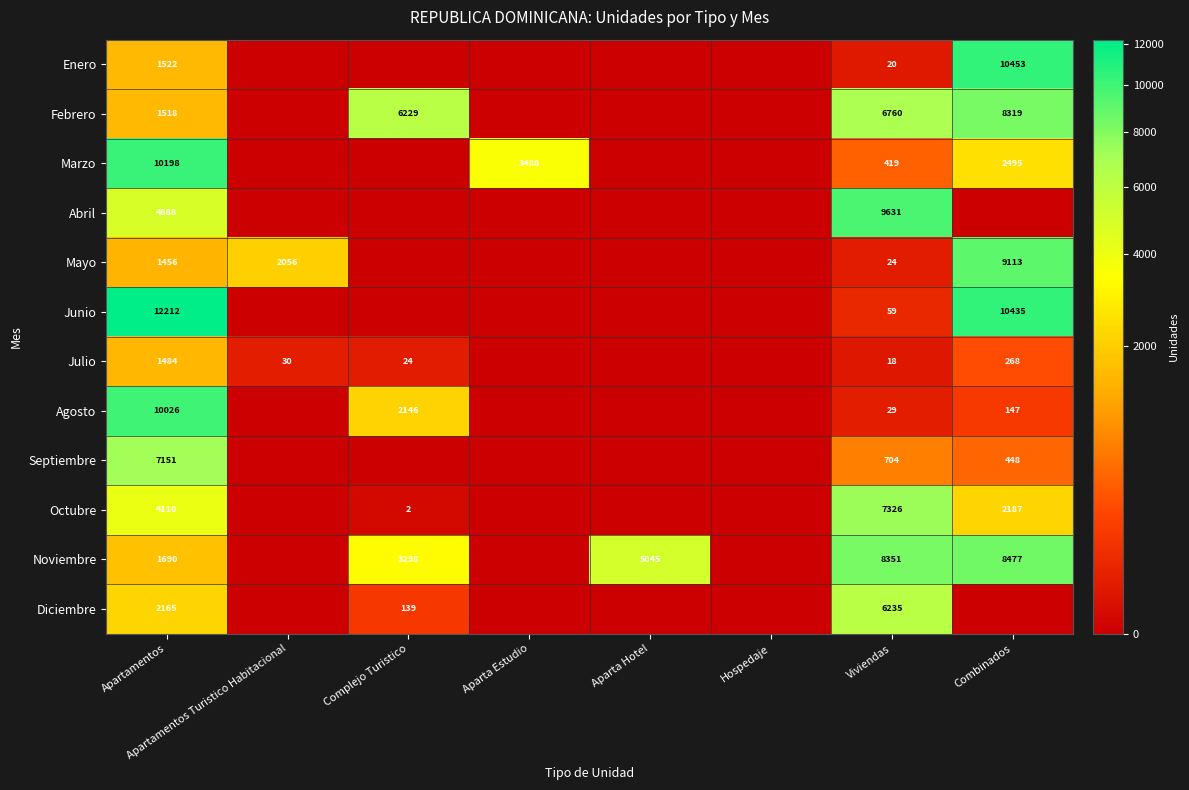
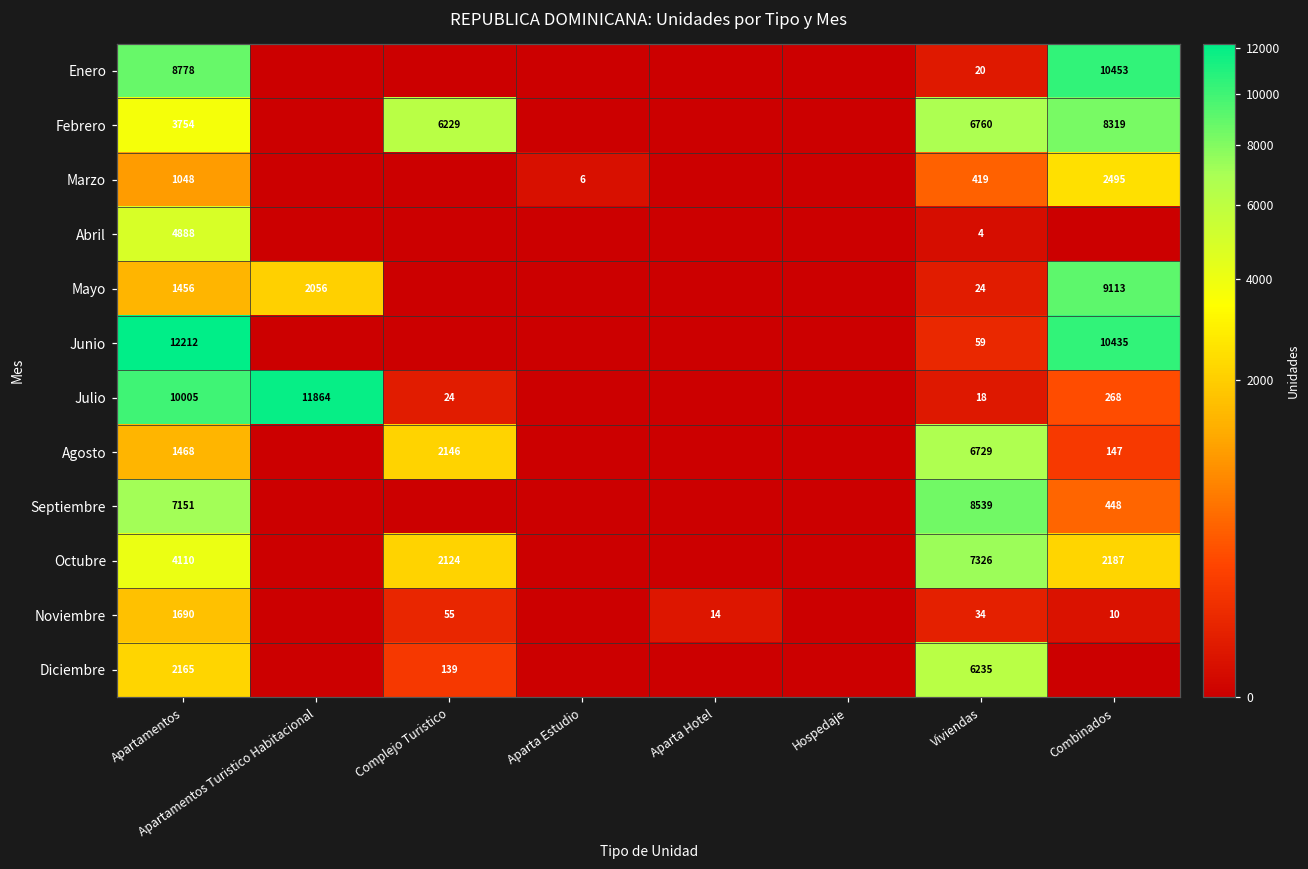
Enero, Apartamentos: 1522 -> 8778
Febrero, Apartamentos: 1518 -> 3754
Marzo, Apartamentos: 10198 -> 1048
Marzo, Aparta Estudio: 3488 -> 6
Abril, Viviendas: 9631 -> 4
Julio, Apartamentos: 1484 -> 10005
Julio, Apartamentos Turistico Habitacional: 30 -> 11864
Agosto, Apartamentos: 10026 -> 1468
Agosto, Viviendas: 29 -> 6729
Septiembre, Viviendas: 704 -> 8539
Octubre, Complejo Turistico: 2 -> 2124
Noviembre, Complejo Turistico: 3298 -> 55
Noviembre, Aparta Hotel: 5045 -> 14
Noviembre, Viviendas: 8351 -> 34
Noviembre, Combinados: 8477 -> 10
